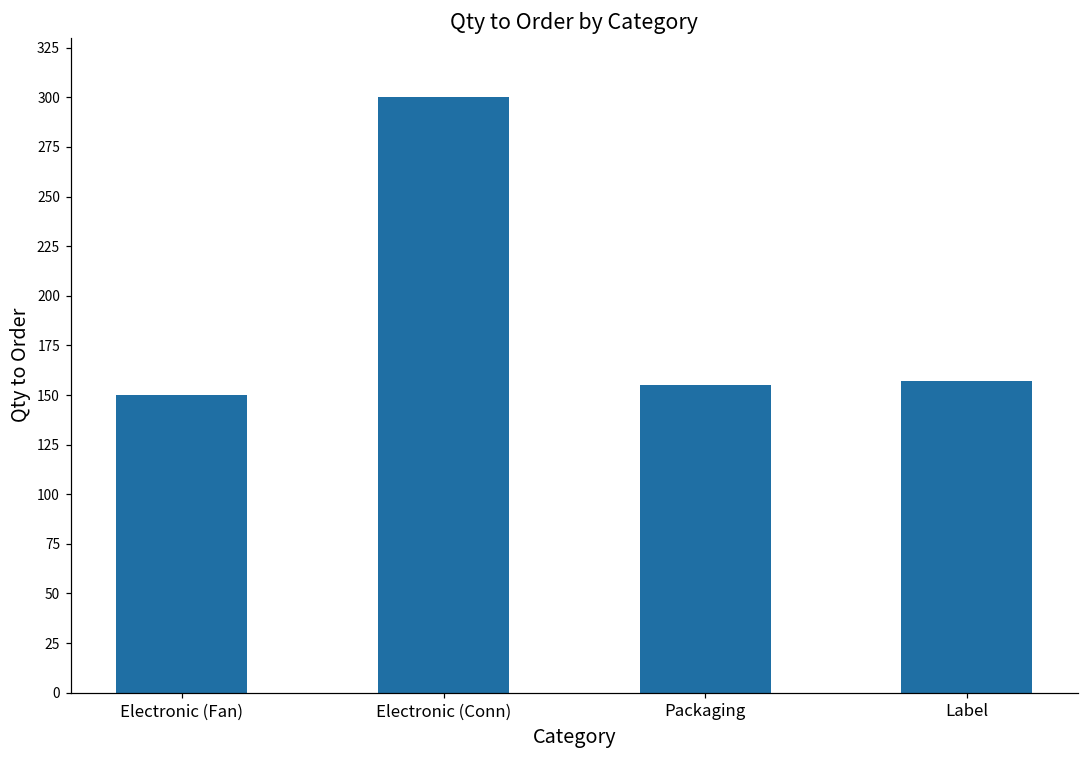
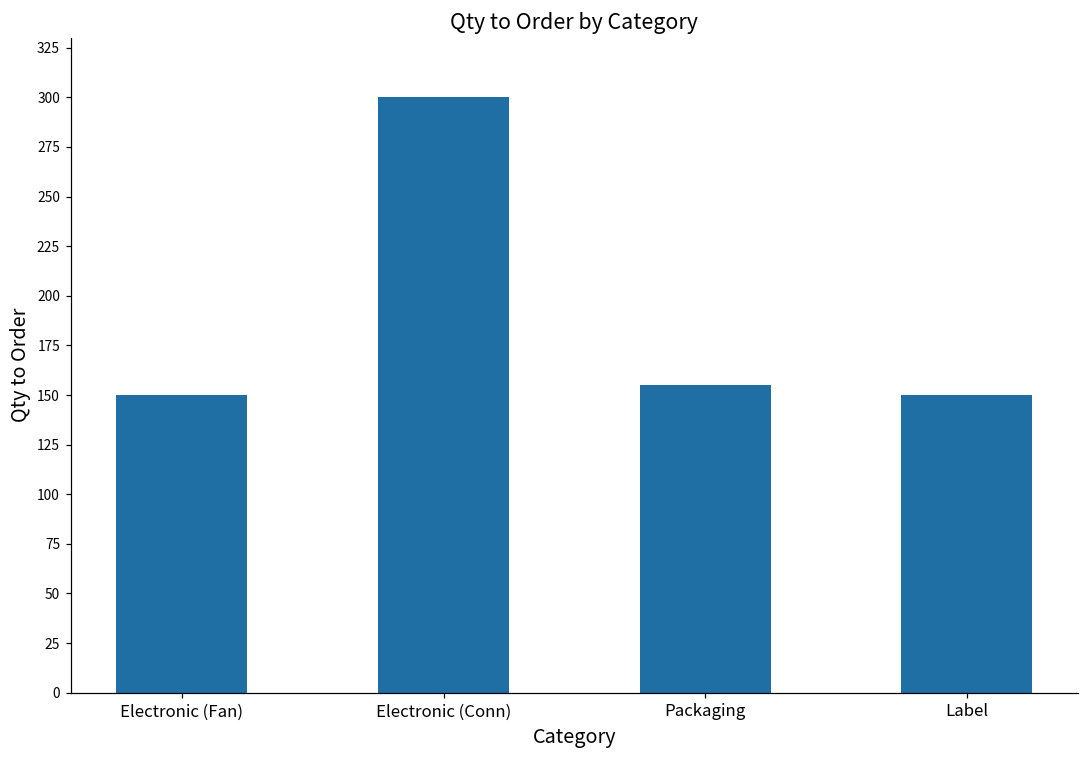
Label: 157 -> 150
